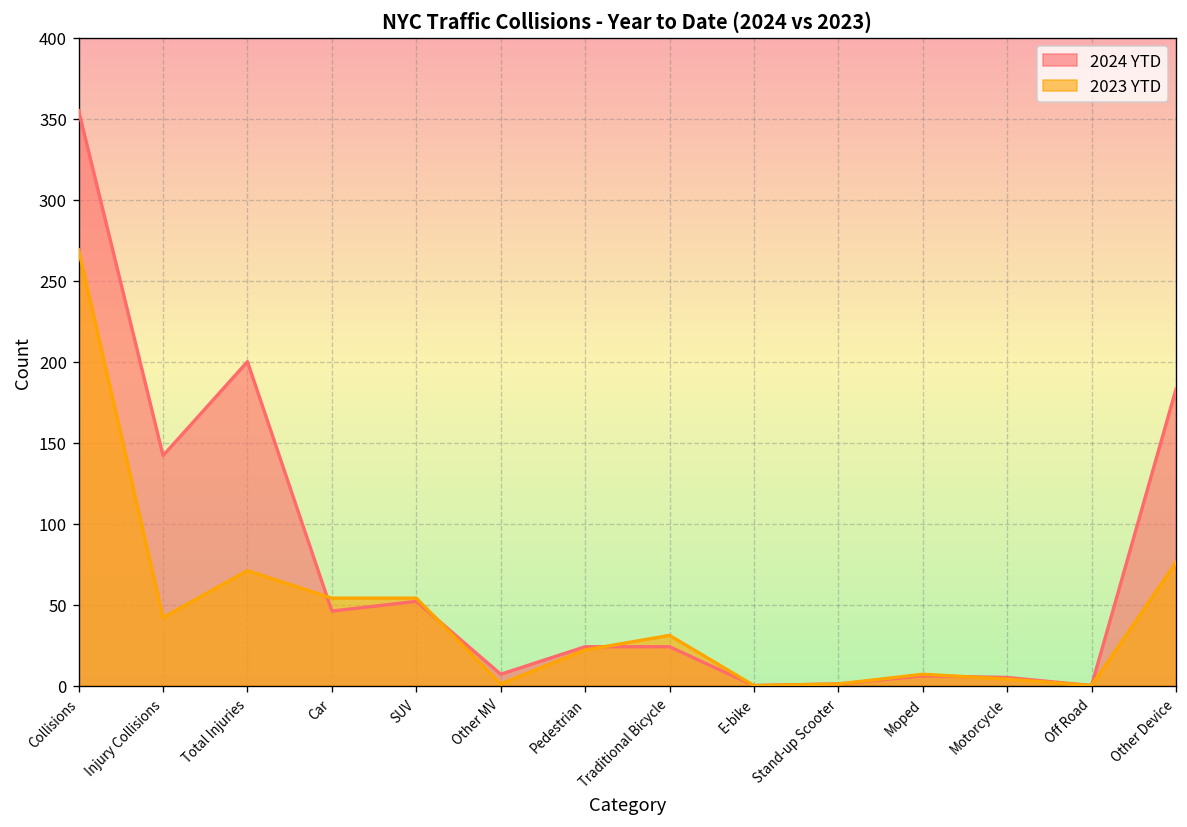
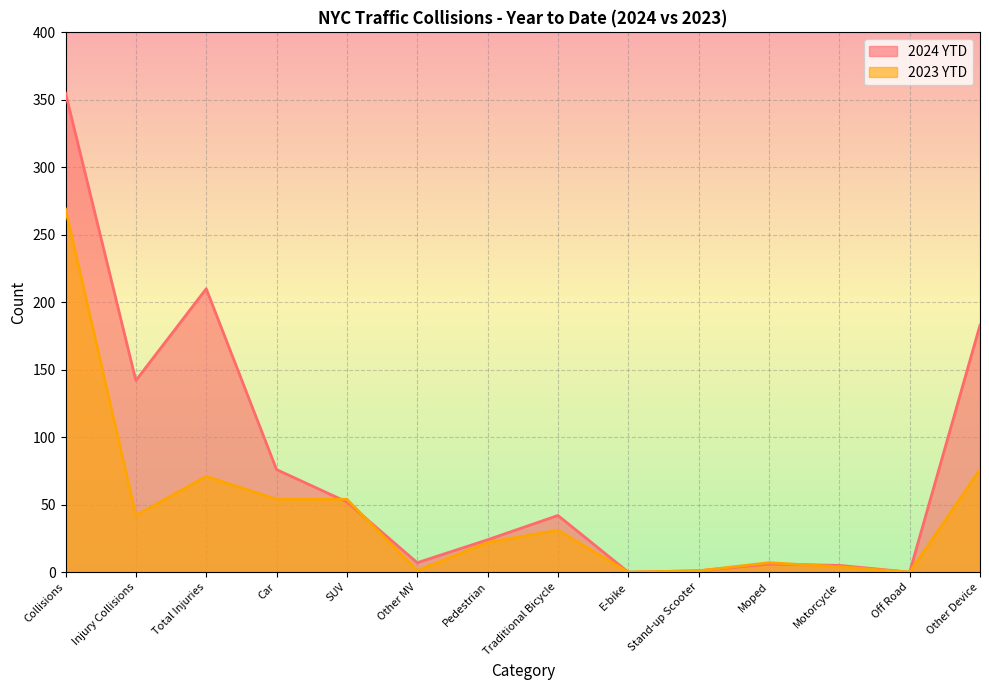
2024 YTD, Total Injuries: 200 -> 210
2024 YTD, Car: 46 -> 76
2024 YTD, Traditional Bicycle: 24 -> 42
